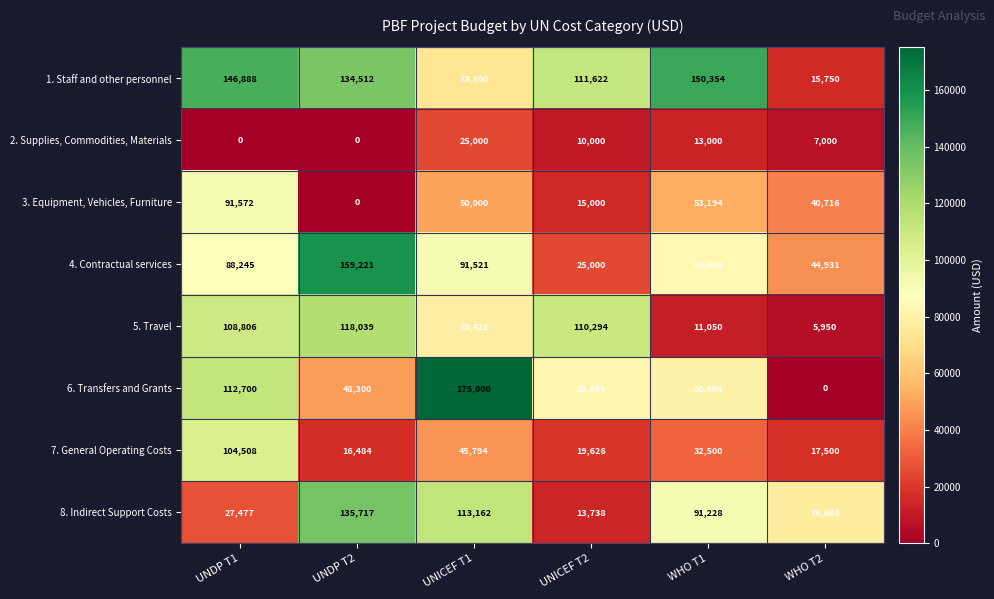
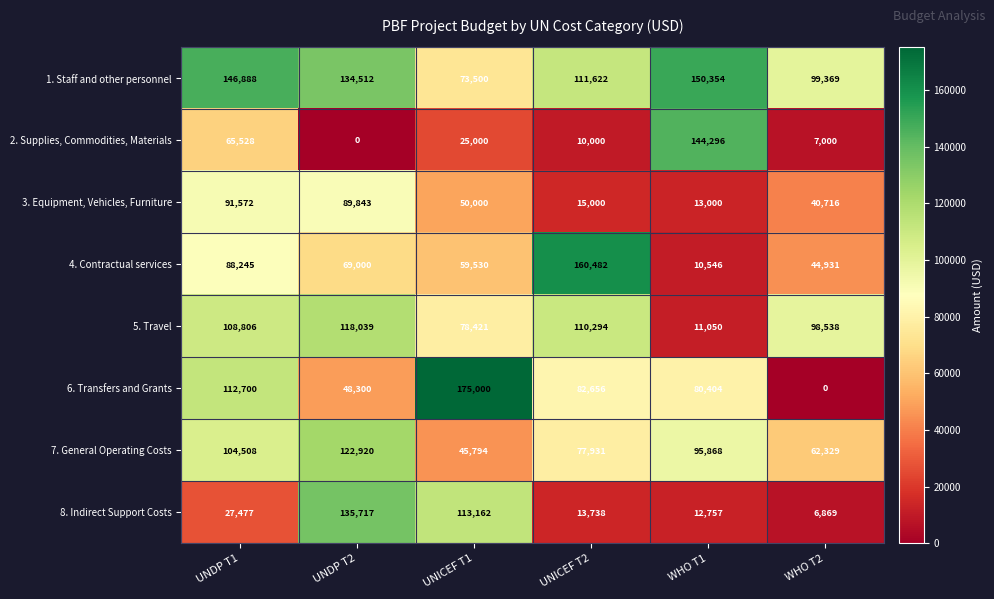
1. Staff and other personnel, WHO T2: 15,750 -> 99,369
2. Supplies, Commodities, Materials, UNDP T1: 0 -> 65,528
2. Supplies, Commodities, Materials, WHO T1: 13,000 -> 144,296
3. Equipment, Vehicles, Furniture, UNDP T2: 0 -> 89,843
3. Equipment, Vehicles, Furniture, WHO T1: 53,194 -> 13,000
4. Contractual services, UNDP T2: 159,221 -> 69,000
4. Contractual services, UNICEF T1: 91,521 -> 59,530
4. Contractual services, UNICEF T2: 25,000 -> 160,482
4. Contractual services, WHO T1: 83,443 -> 10,546
5. Travel, WHO T2: 5,950 -> 98,538
7. General Operating Costs, UNDP T2: 16,484 -> 122,920
7. General Operating Costs, UNICEF T2: 19,626 -> 77,931
7. General Operating Costs, WHO T1: 32,500 -> 95,868
7. General Operating Costs, WHO T2: 17,500 -> 62,329
8. Indirect Support Costs, WHO T1: 91,228 -> 12,757
8. Indirect Support Costs, WHO T2: 76,688 -> 6,869
